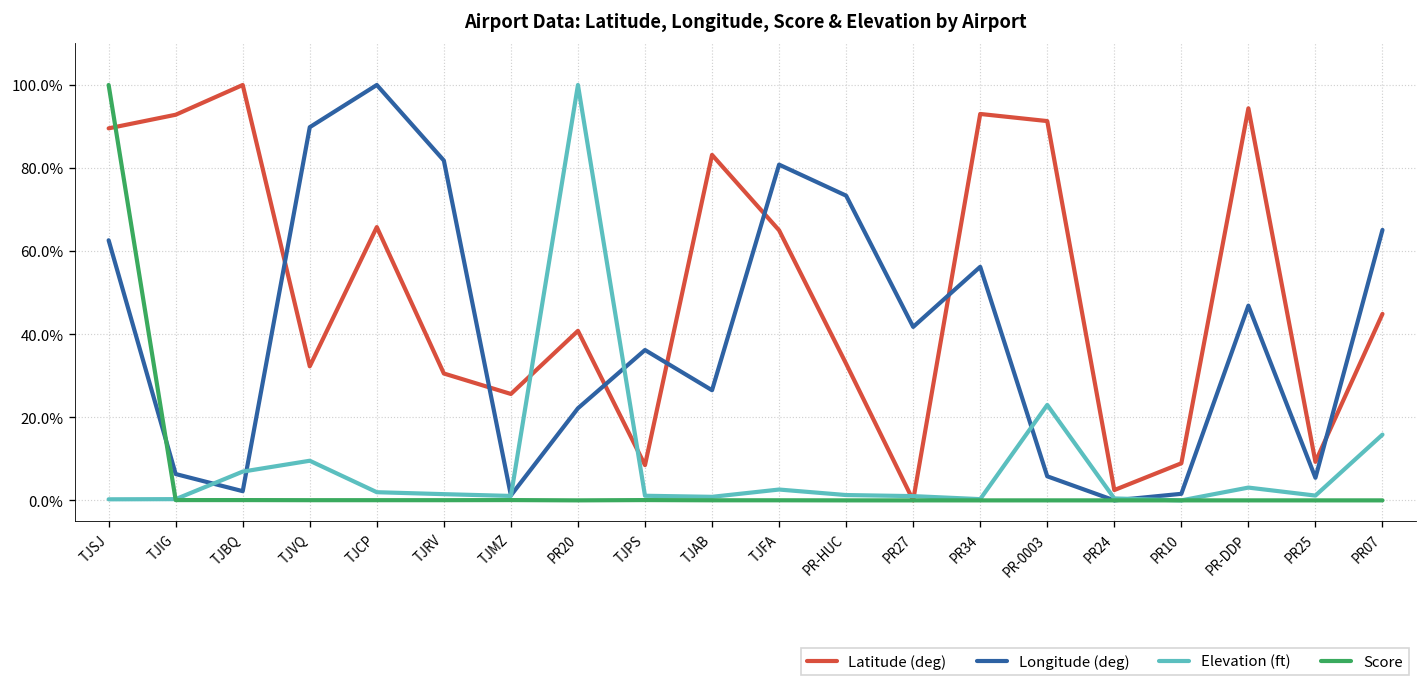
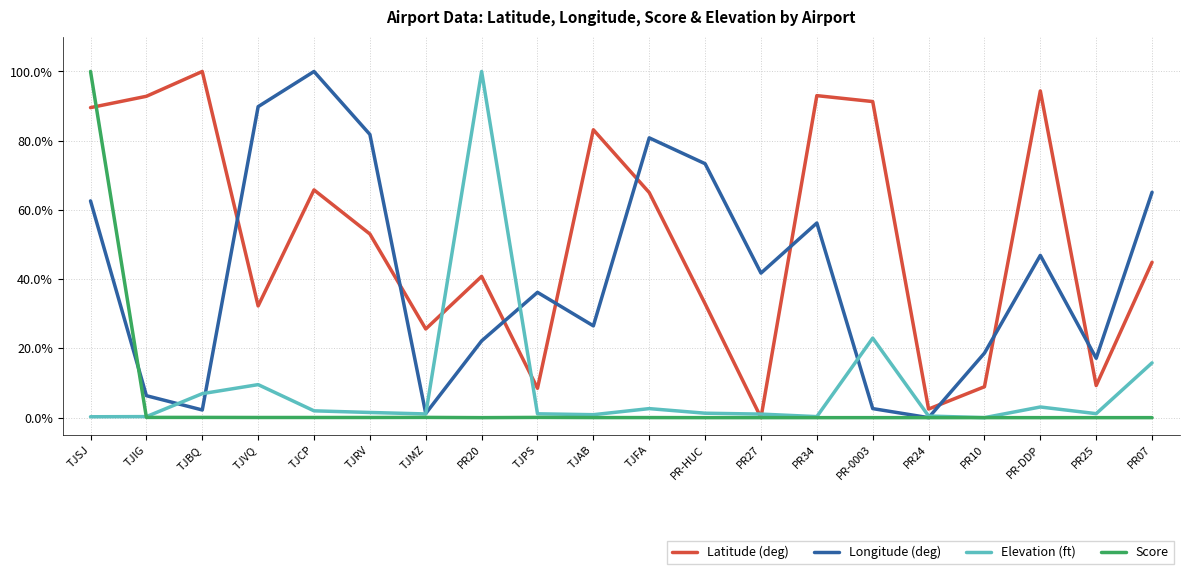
Latitude (deg), TJRV: 31% -> 53%
Longitude (deg), PR-0003: 6% -> 3%
Longitude (deg), PR10: 2% -> 19%
Longitude (deg), PR25: 5% -> 17%
